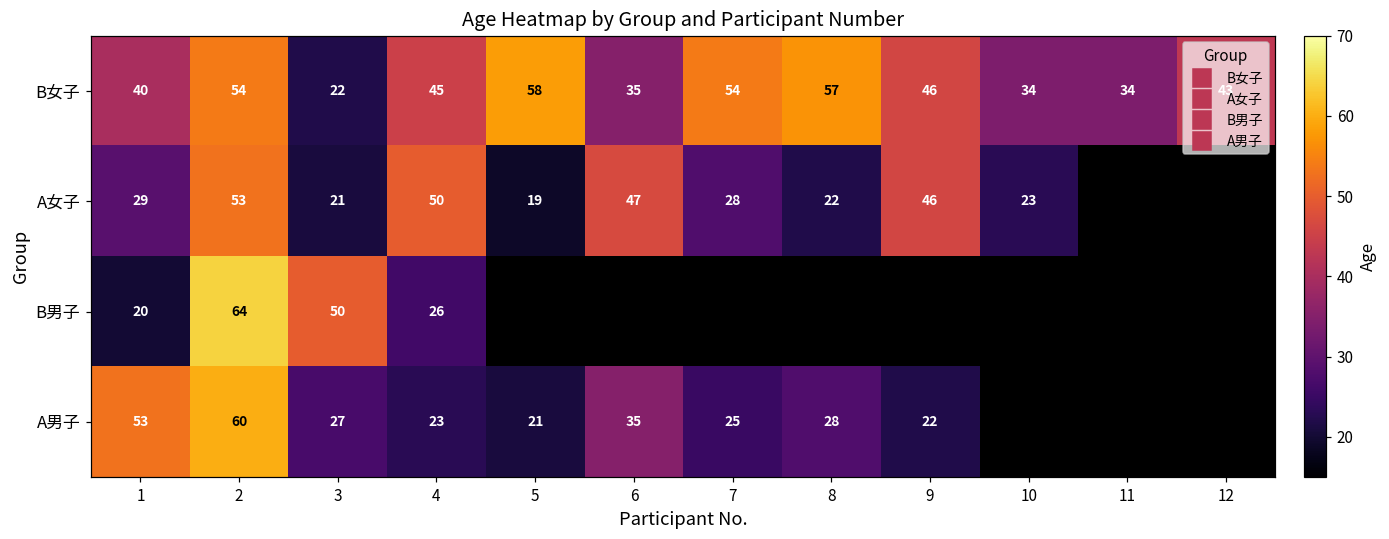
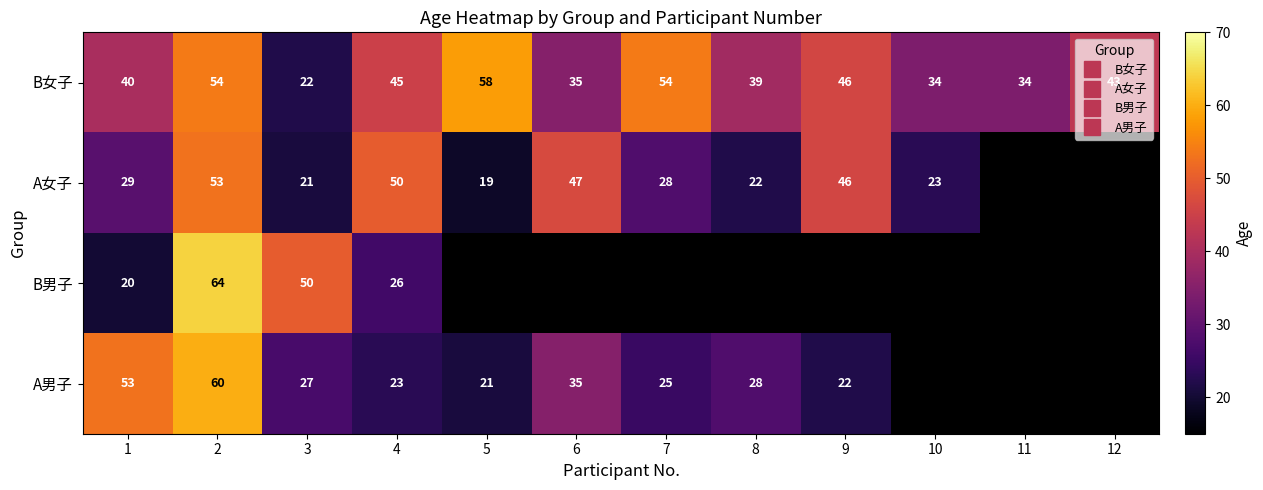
B女子, 8: 57 -> 39
